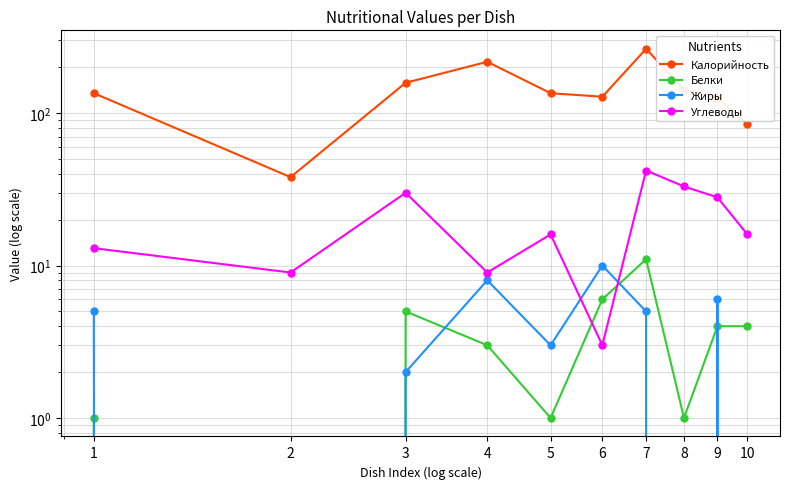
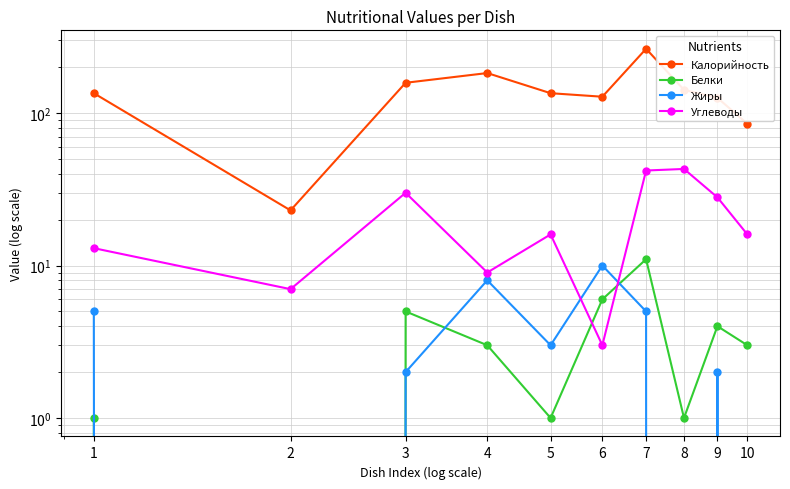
Калорийность, 2: 38 -> 23
Углеводы, 2: 9 -> 7
Калорийность, 4: 220 -> 180
Углеводы, 8: 33 -> 43
Жиры, 9: 6 -> 2
Белки, 10: 4 -> 3
